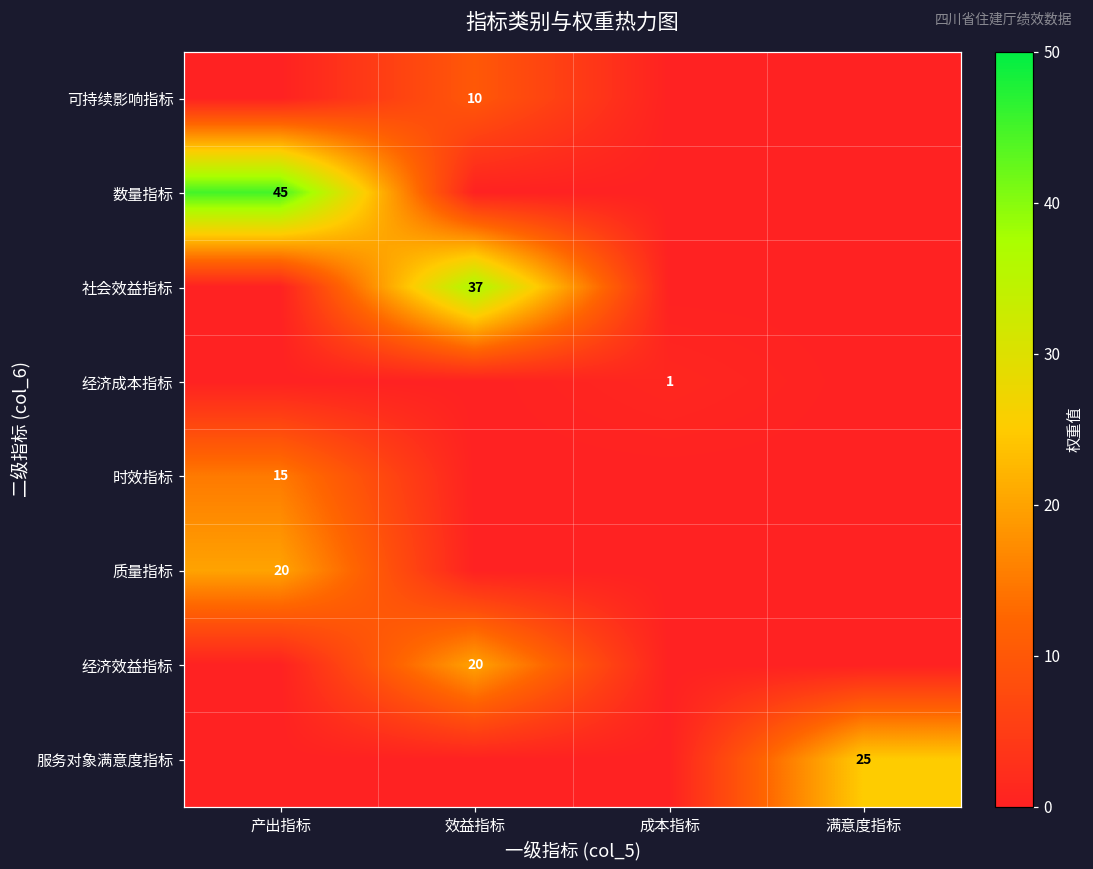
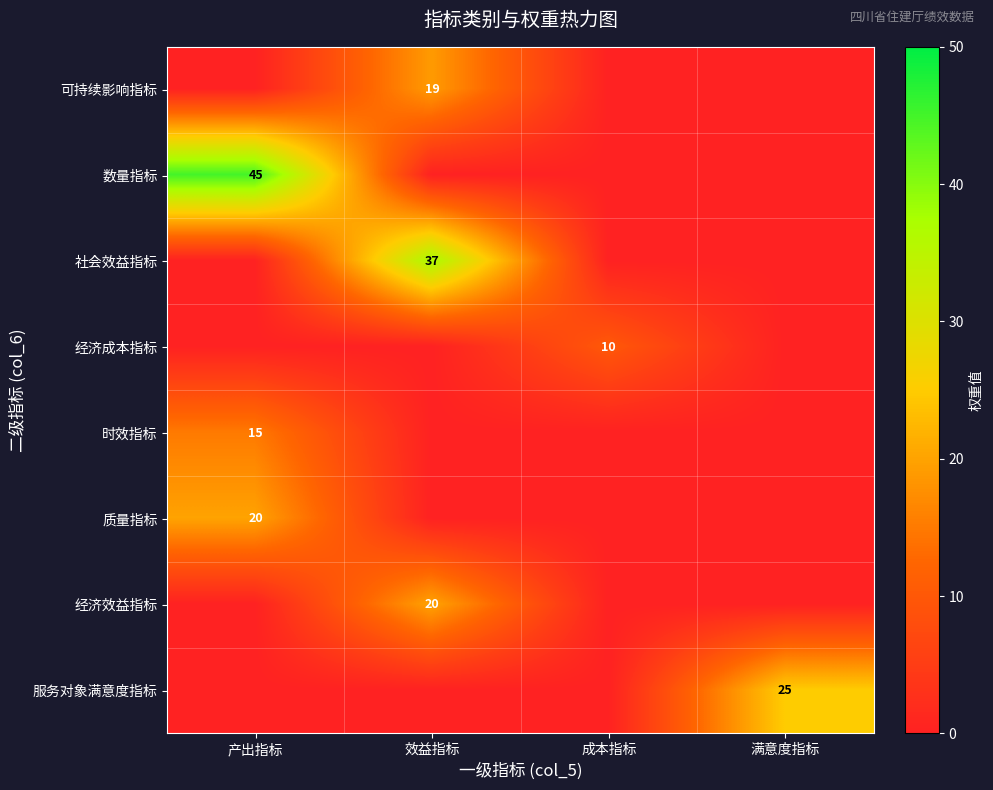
可持续影响指标, 效益指标: 10 -> 19
经济成本指标, 成本指标: 1 -> 10
